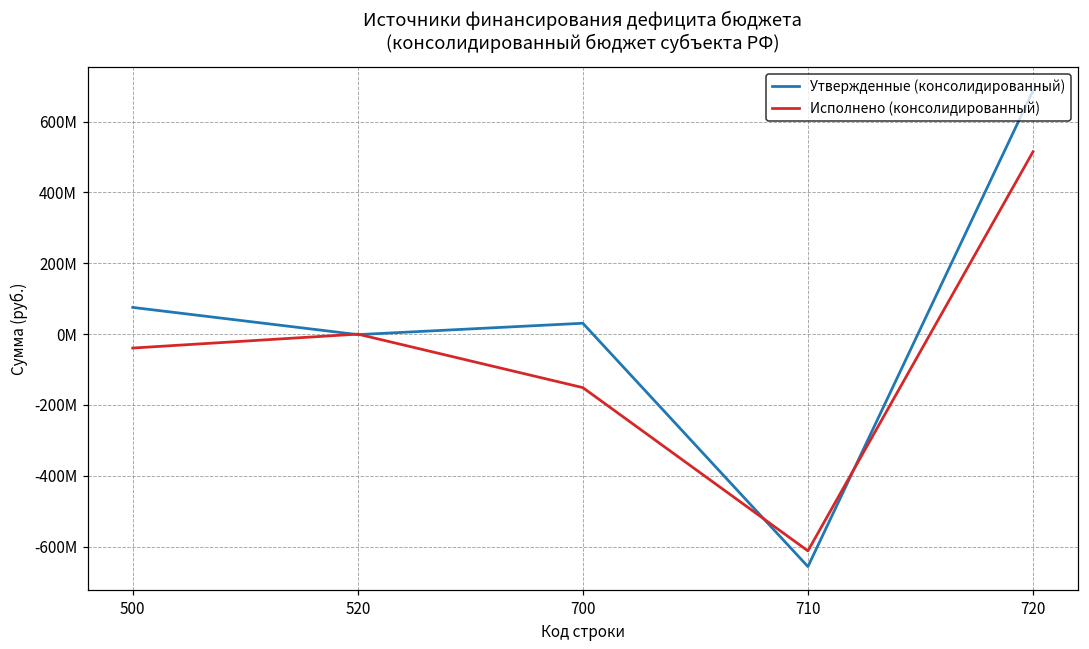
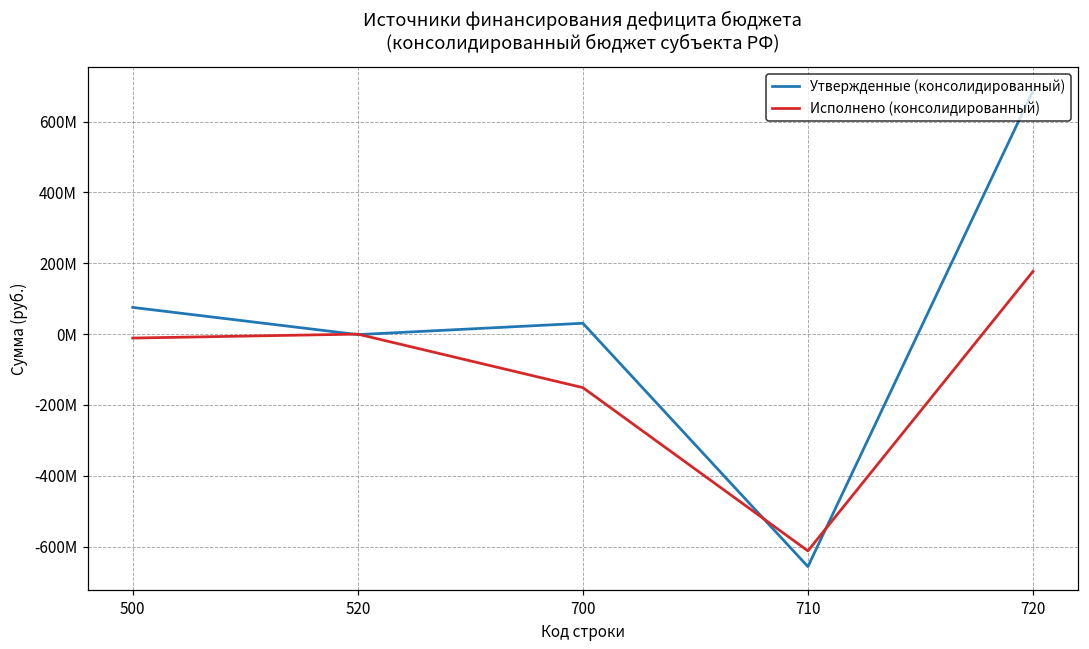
Исполнено (консолидированный), 500: -40000000 -> -10000000
Исполнено (консолидированный), 720: 510000000 -> 180000000
